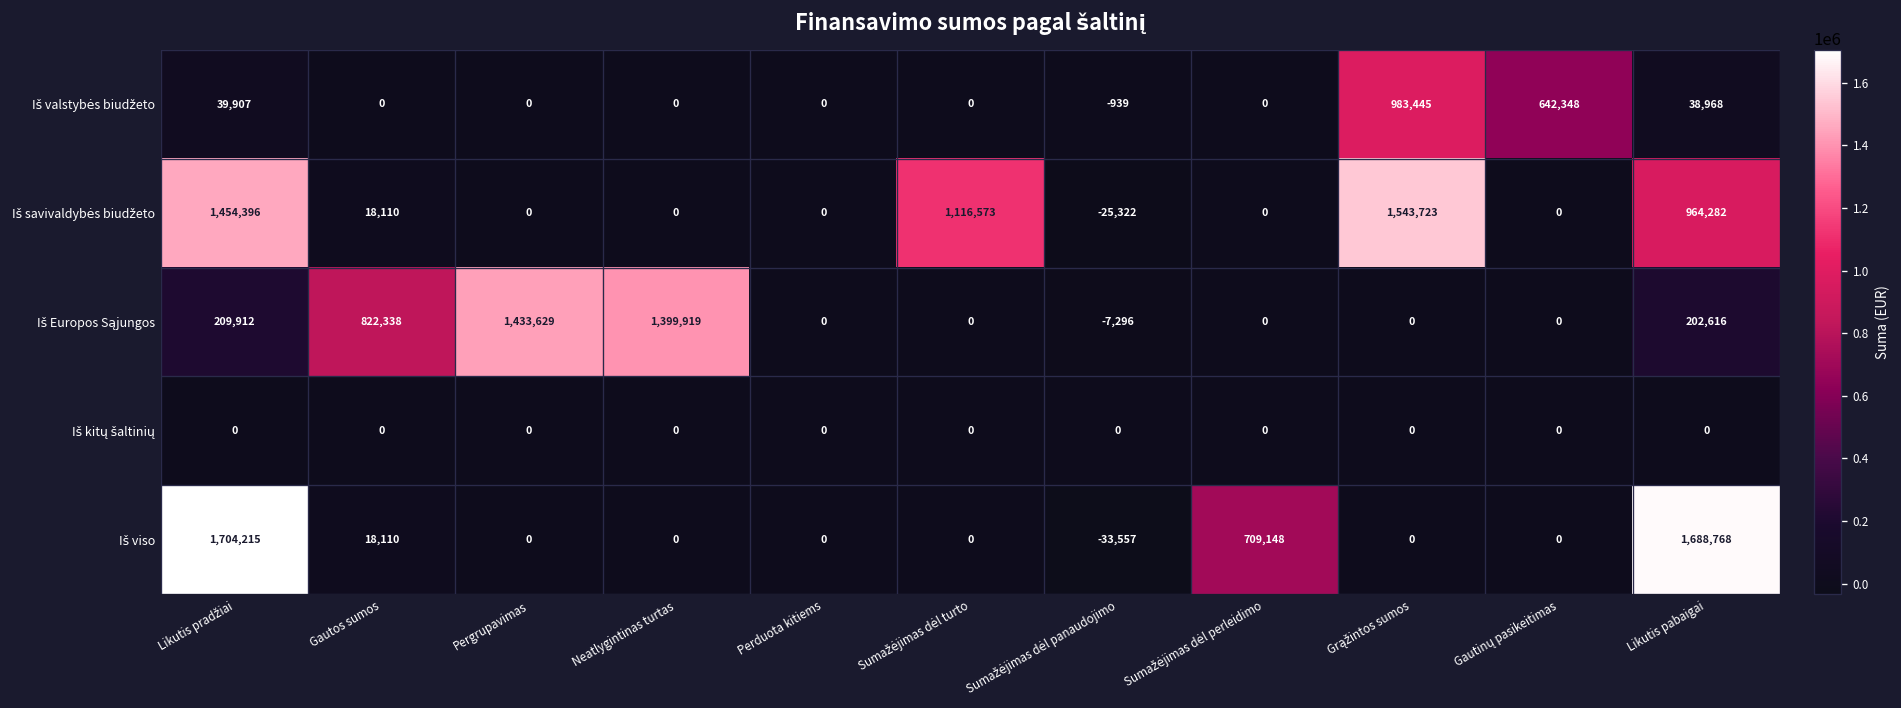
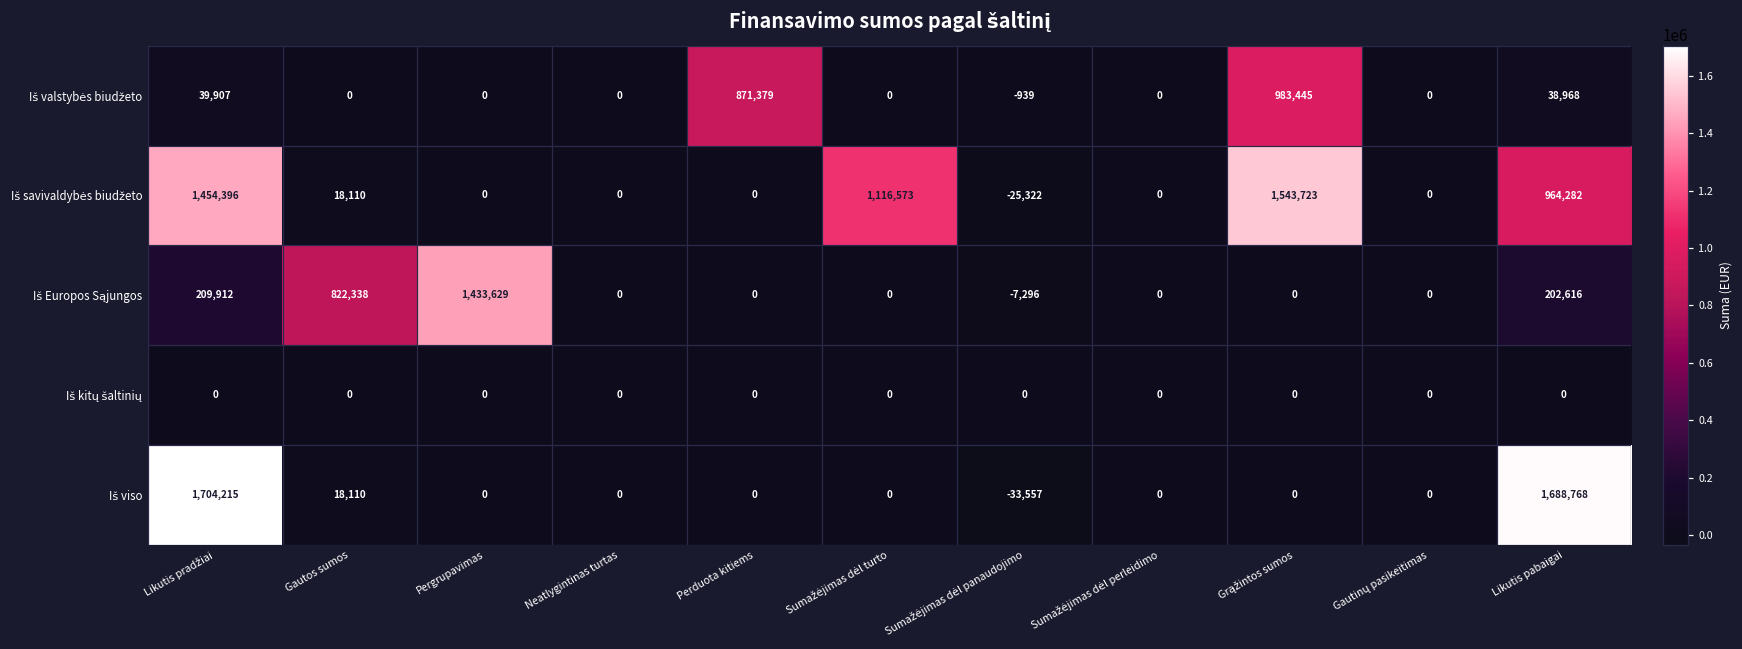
Iš valstybės biudžeto, Perduota kitiems: 0 -> 871,379
Iš valstybės biudžeto, Gautinų pasikeitimas: 642,348 -> 0
Iš Europos Sąjungos, Neatlygintinas turtas: 1,399,919 -> 0
Iš viso, Sumažėjimas dėl perleidimo: 709,148 -> 0
